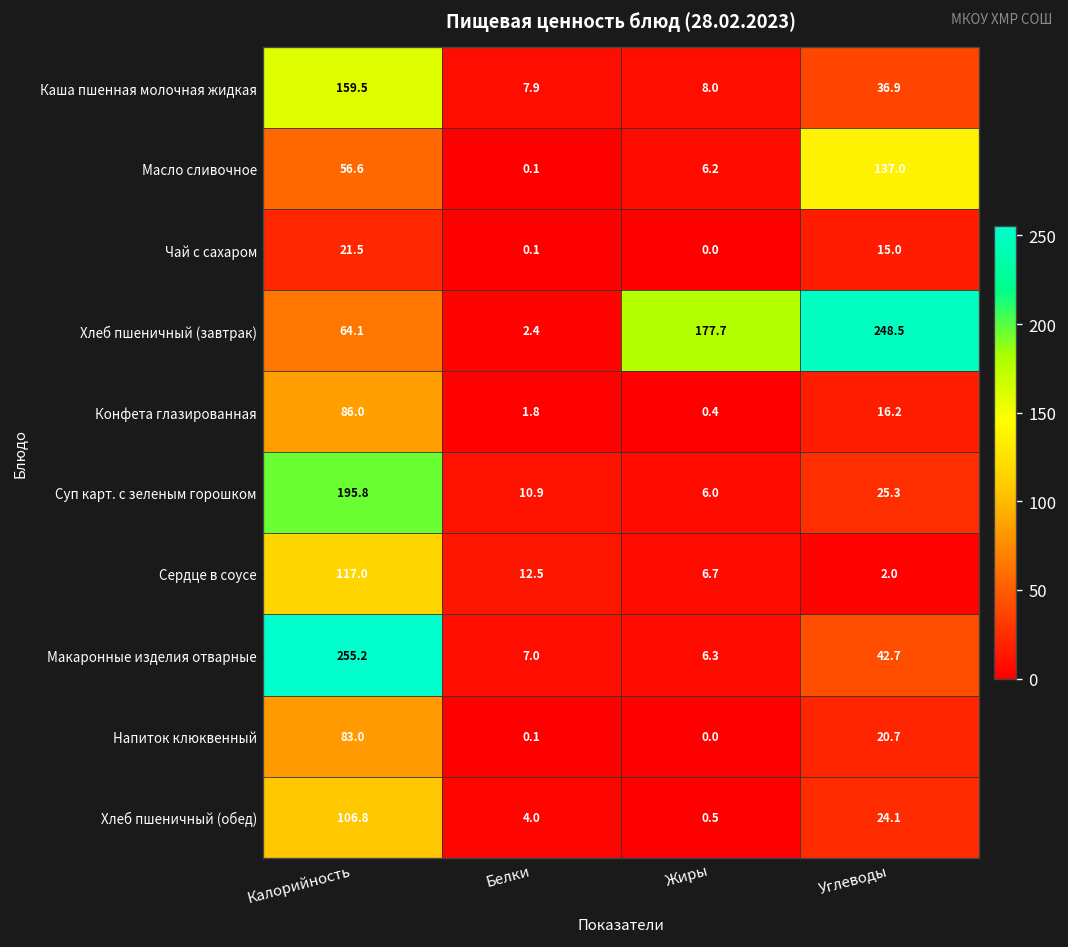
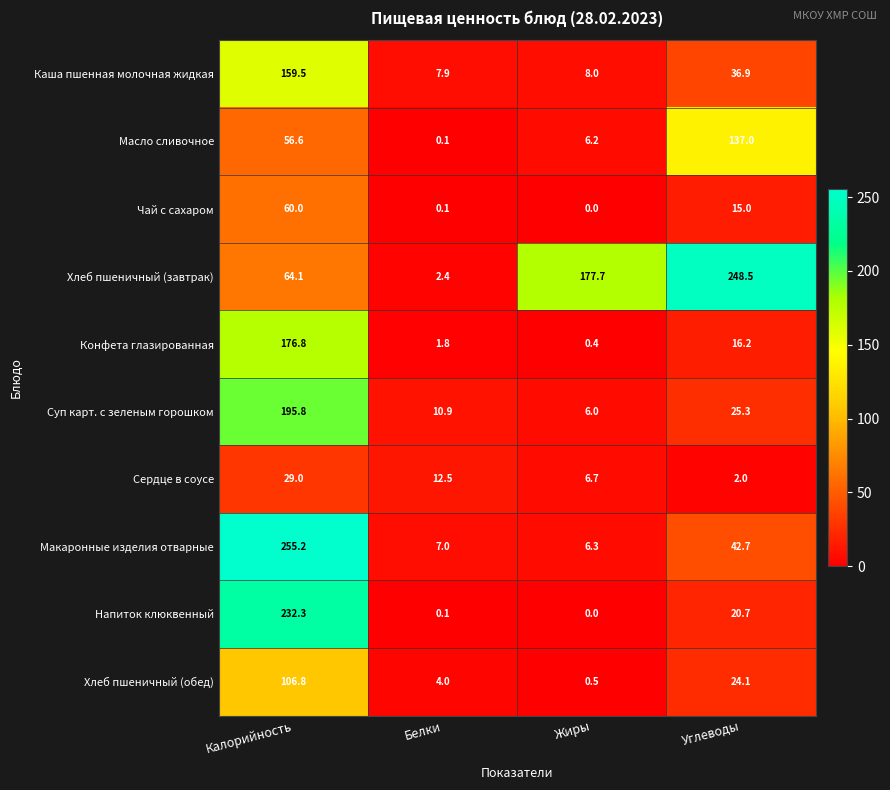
Чай с сахаром, Калорийность: 21.5 -> 60.0
Конфета глазированная, Калорийность: 86.0 -> 176.8
Сердце в соусе, Калорийность: 117.0 -> 29.0
Напиток клюквенный, Калорийность: 83.0 -> 232.3
